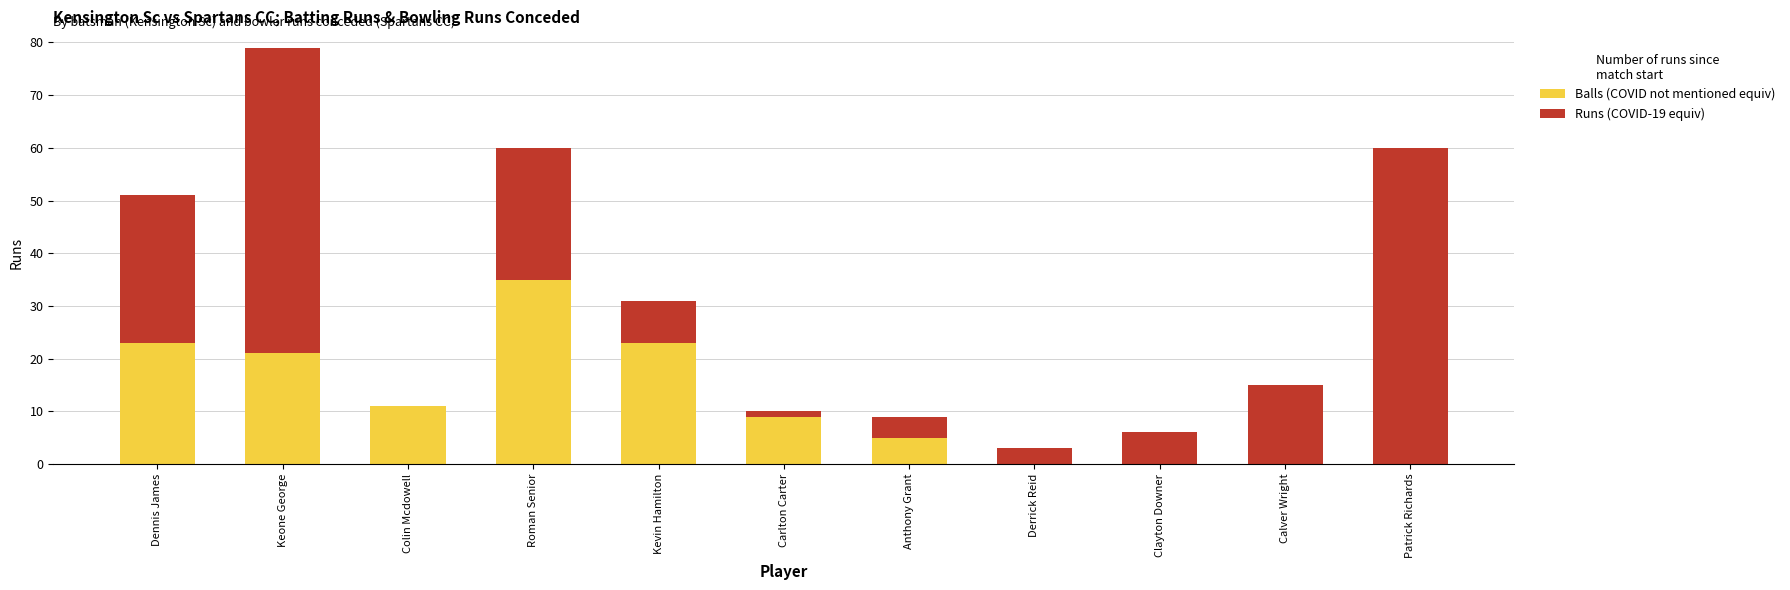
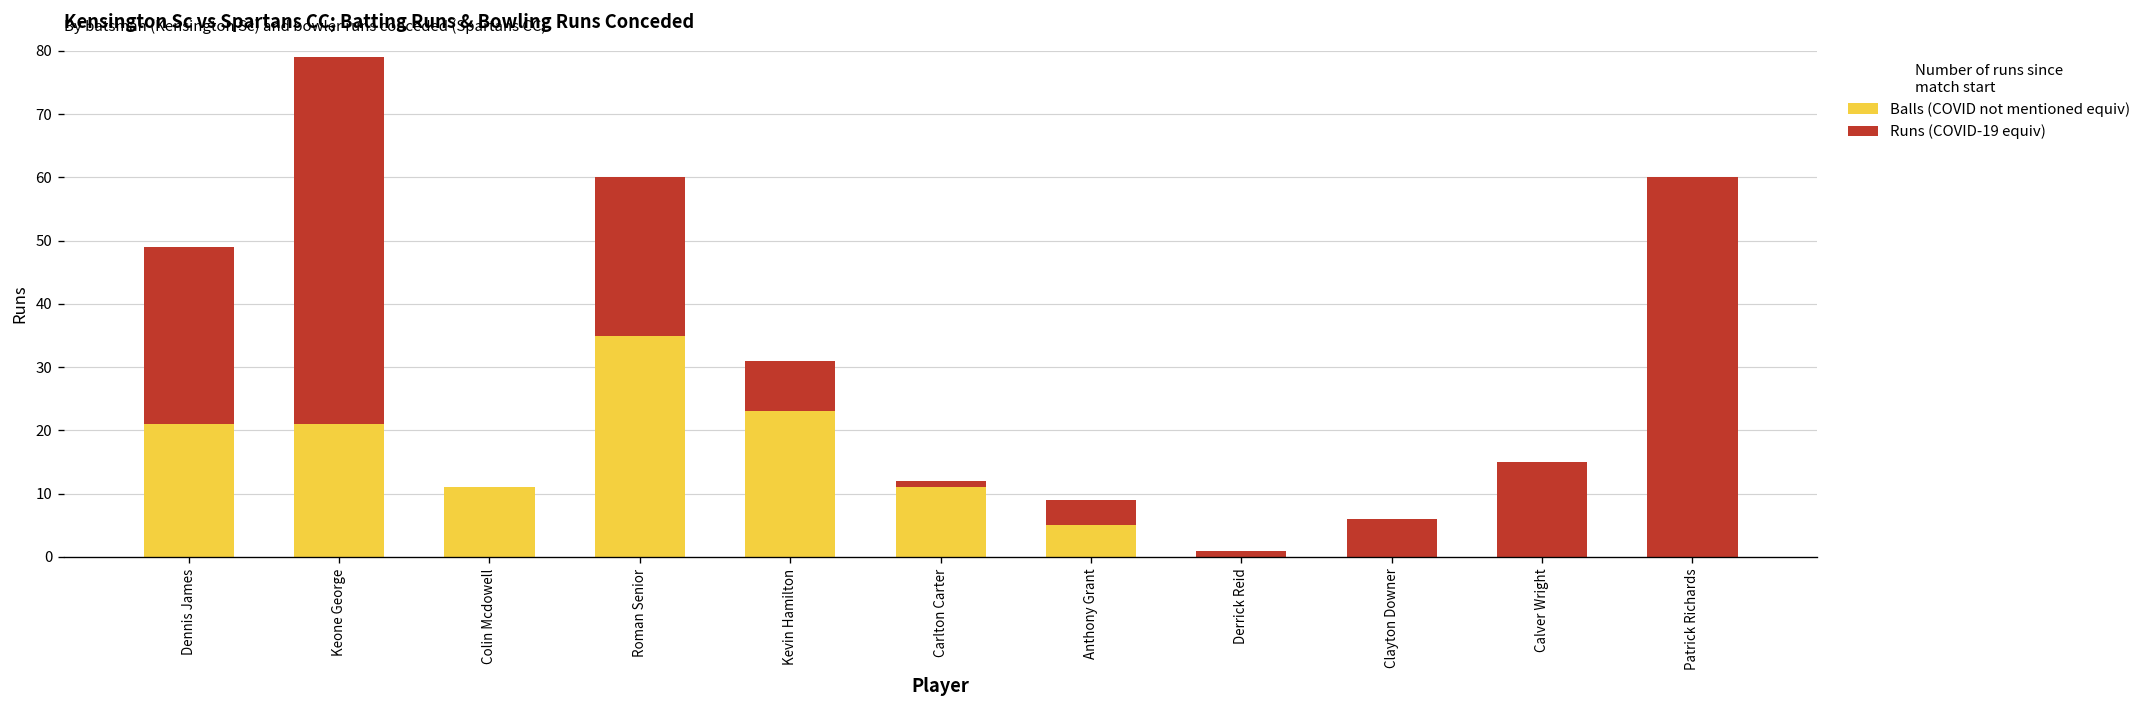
Balls (COVID not mentioned equiv), Dennis James: 23 -> 21
Balls (COVID not mentioned equiv), Carlton Carter: 9 -> 11
Runs (COVID-19 equiv), Derrick Reid: 3 -> 1
